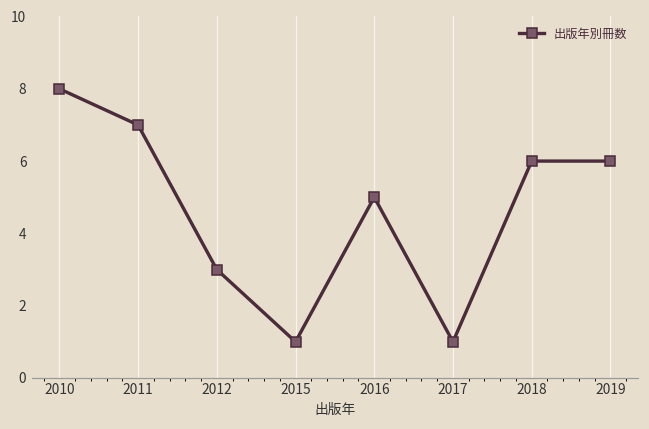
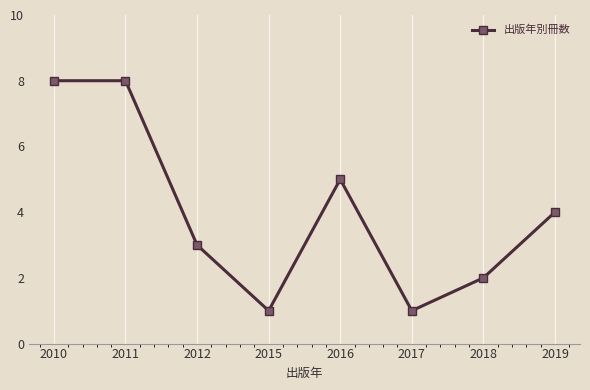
2011: 7 -> 8
2018: 6 -> 2
2019: 6 -> 4
